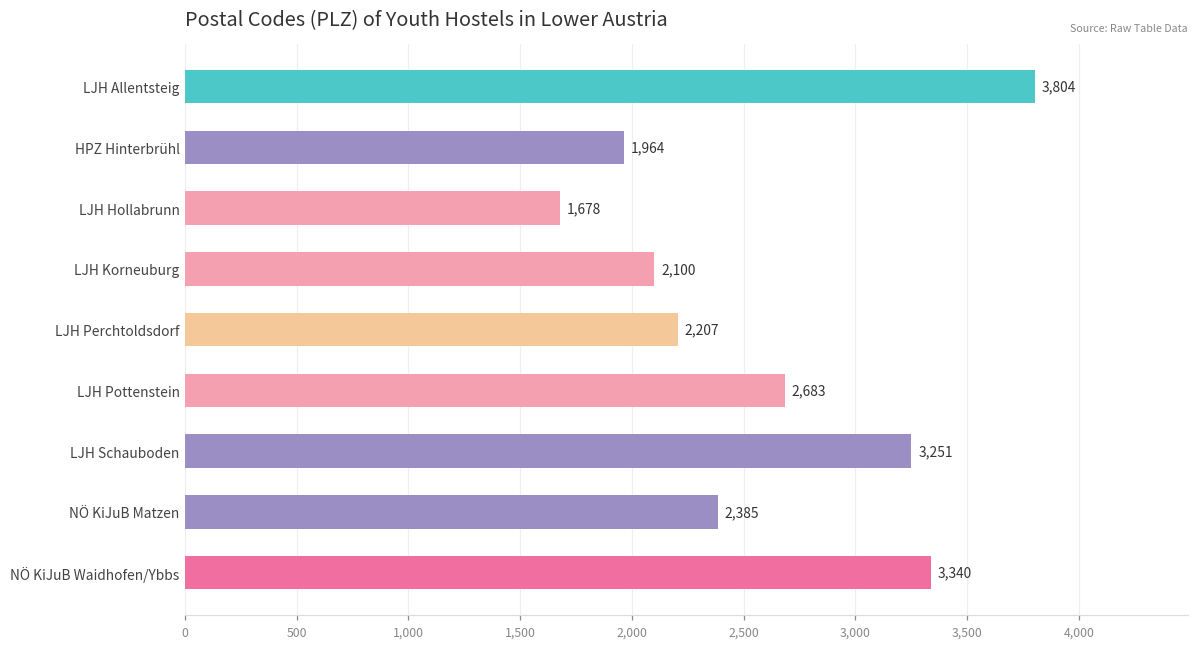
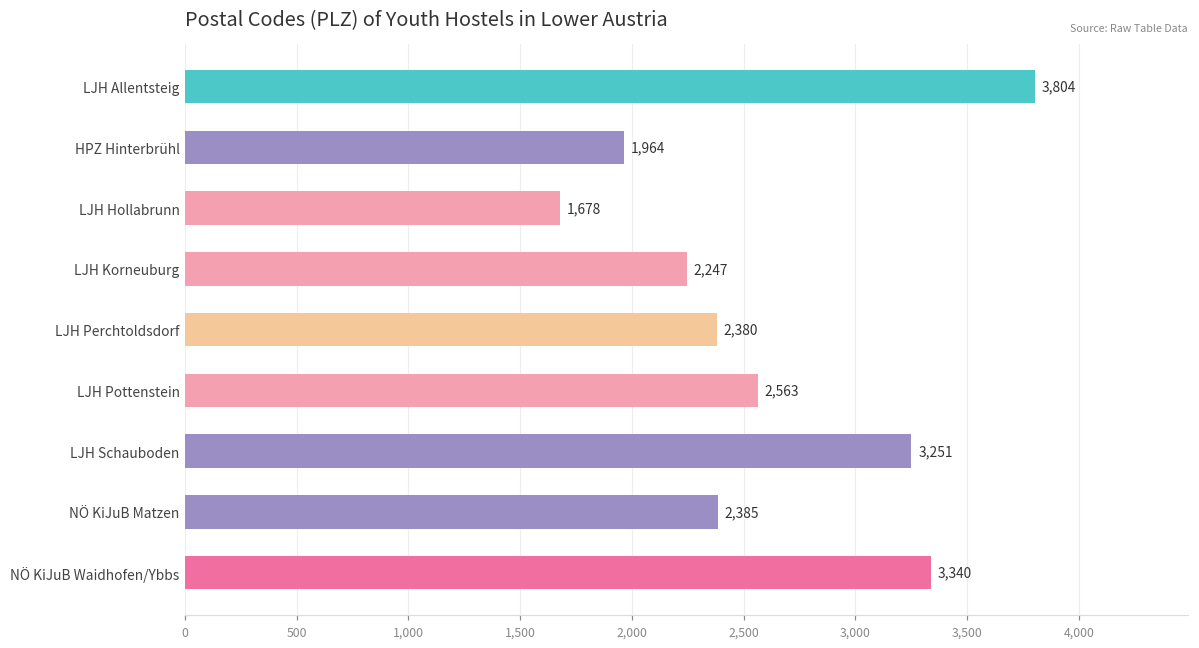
LJH Korneuburg: 2,100 -> 2,247
LJH Perchtoldsdorf: 2,207 -> 2,380
LJH Pottenstein: 2,683 -> 2,563
